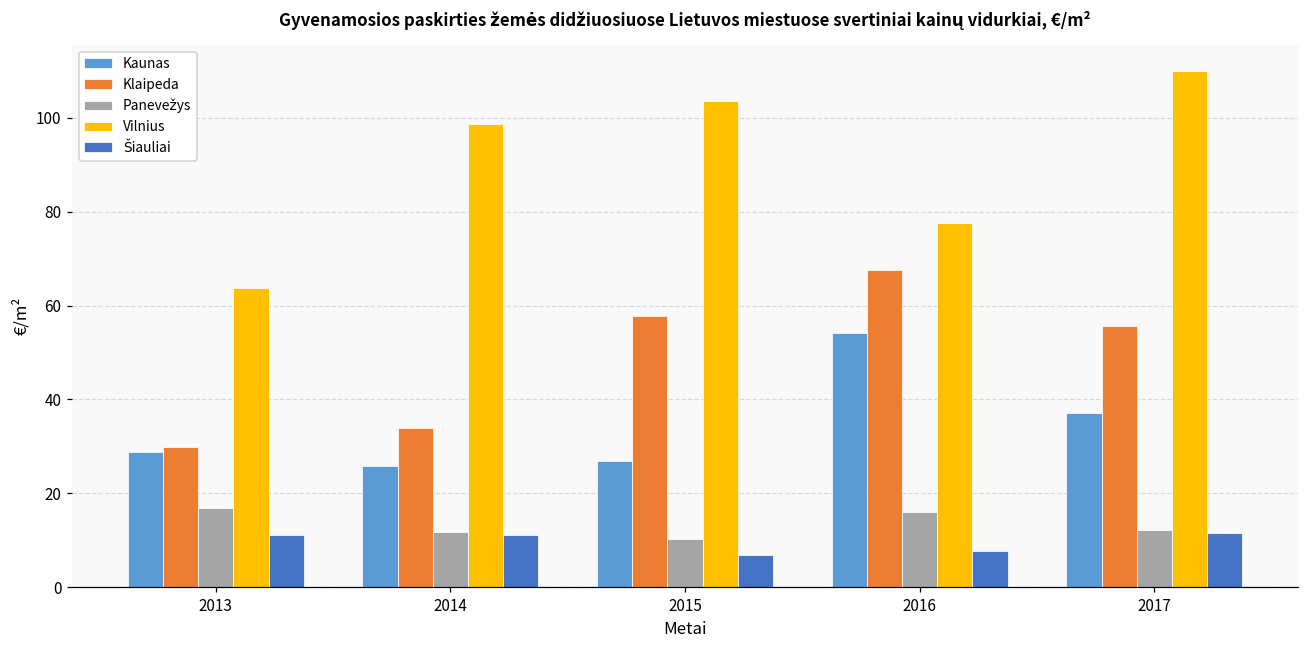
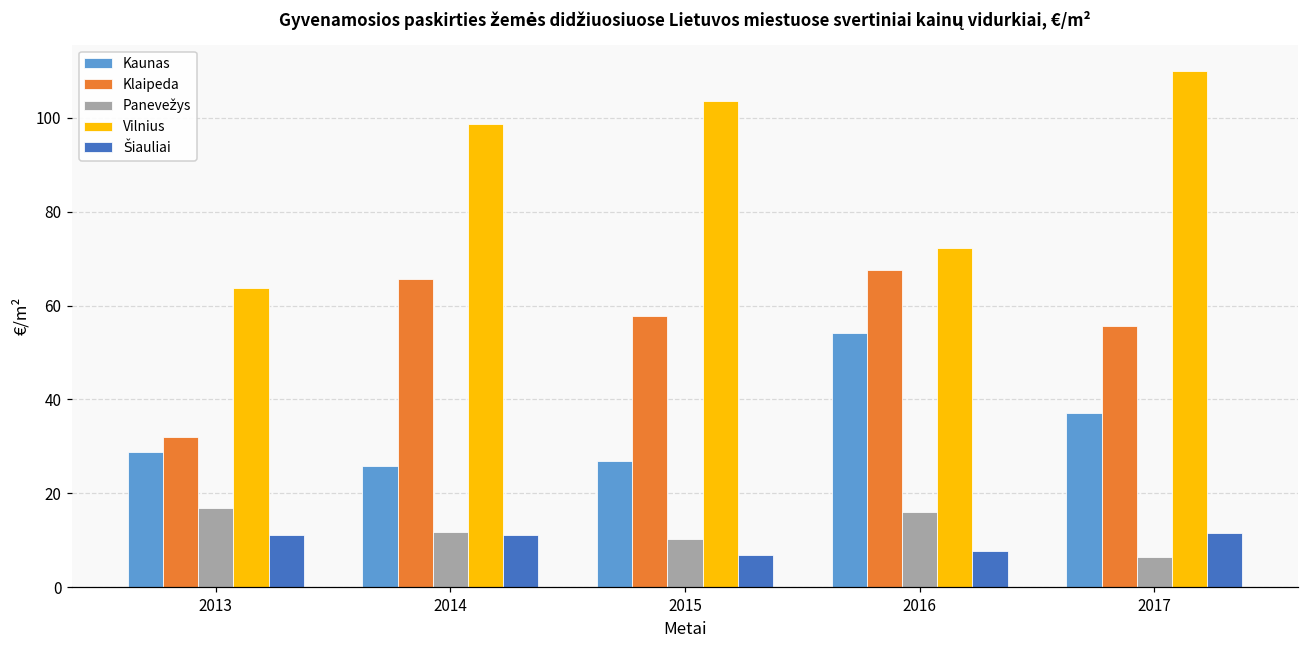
Klaipeda, 2013: 30 -> 32
Klaipeda, 2014: 34 -> 66
Vilnius, 2016: 78 -> 72
Panevežys, 2017: 12 -> 6
